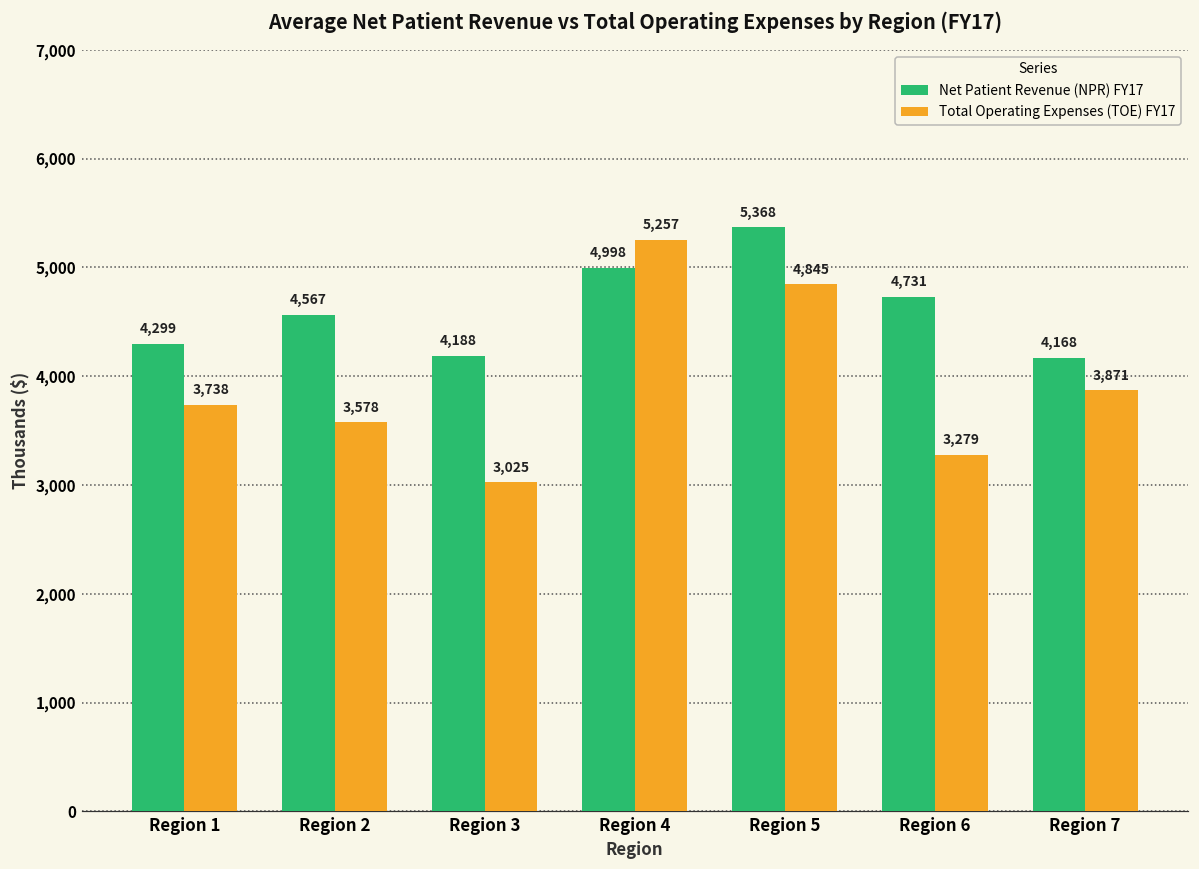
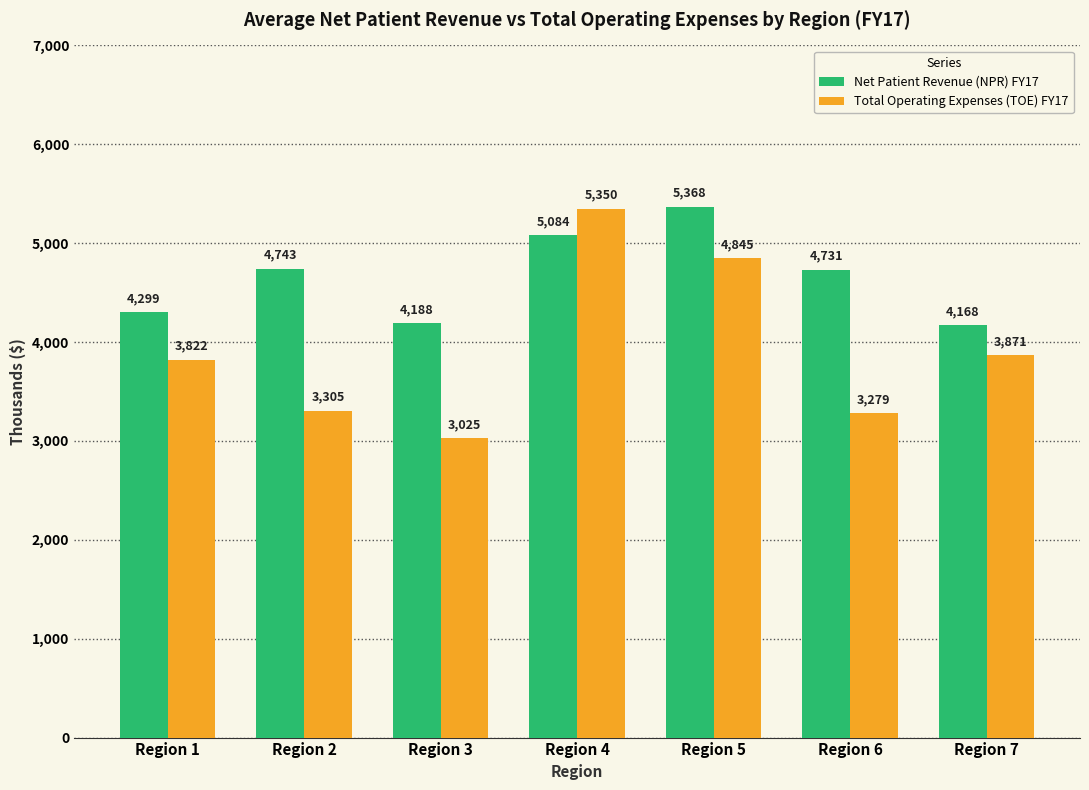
Total Operating Expenses (TOE) FY17, Region 1: 3,738 -> 3,822
Net Patient Revenue (NPR) FY17, Region 2: 4,567 -> 4,743
Total Operating Expenses (TOE) FY17, Region 2: 3,578 -> 3,305
Net Patient Revenue (NPR) FY17, Region 4: 4,998 -> 5,084
Total Operating Expenses (TOE) FY17, Region 4: 5,257 -> 5,350
